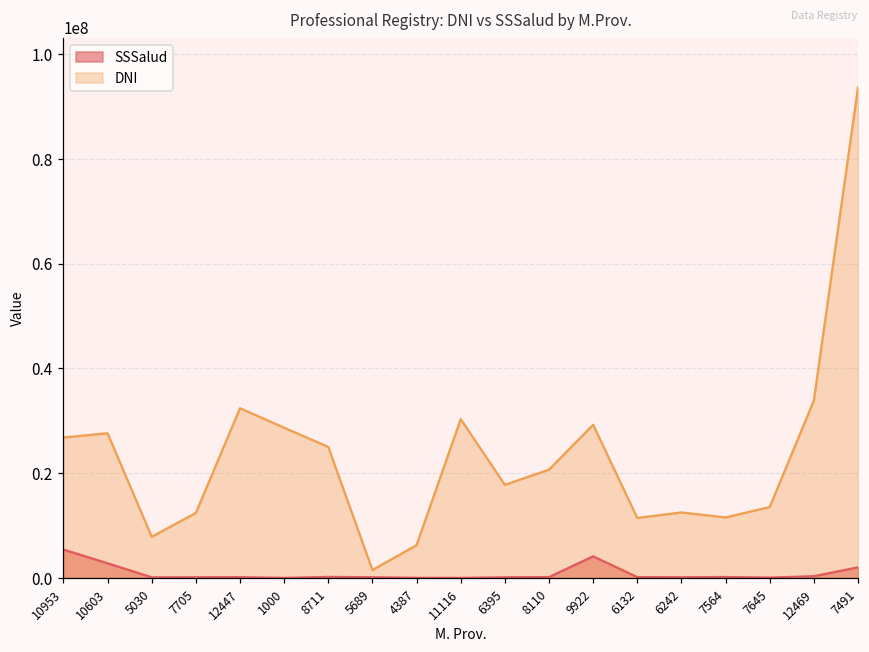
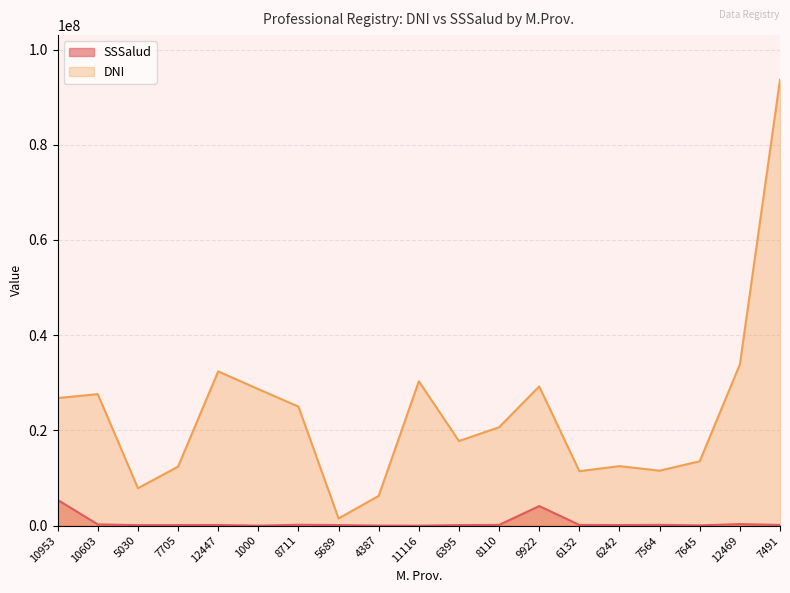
SSSalud, 10603: 3000000 -> 0
SSSalud, 7491: 2000000 -> 0
